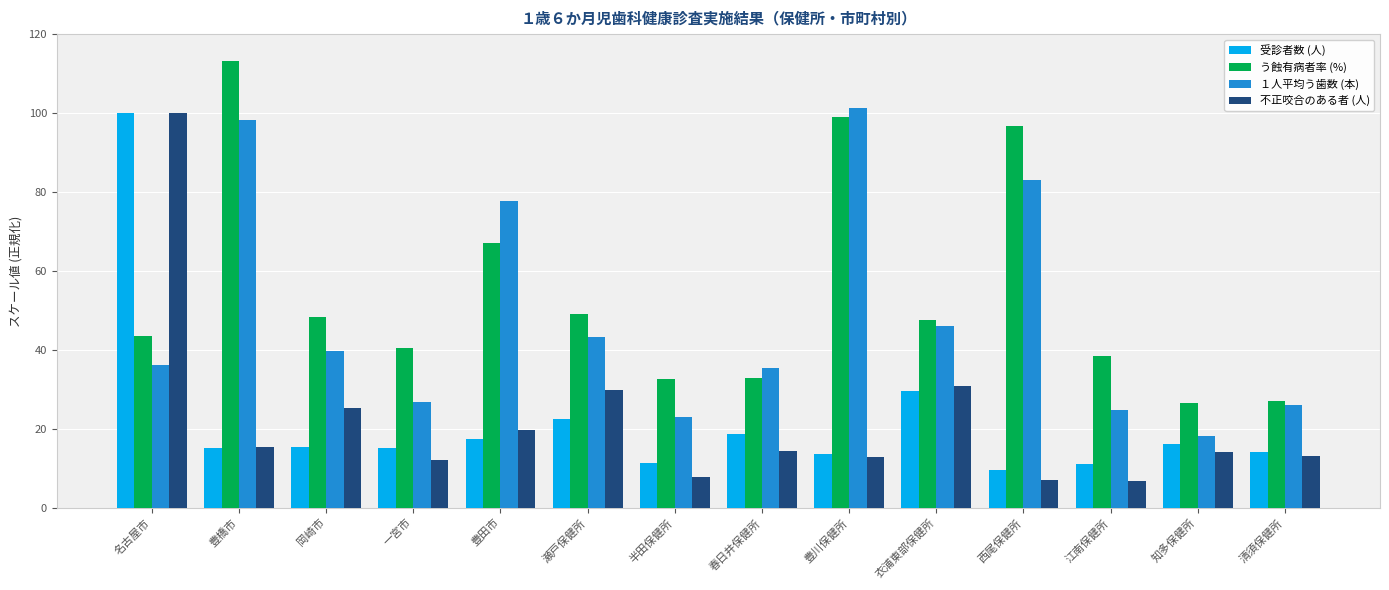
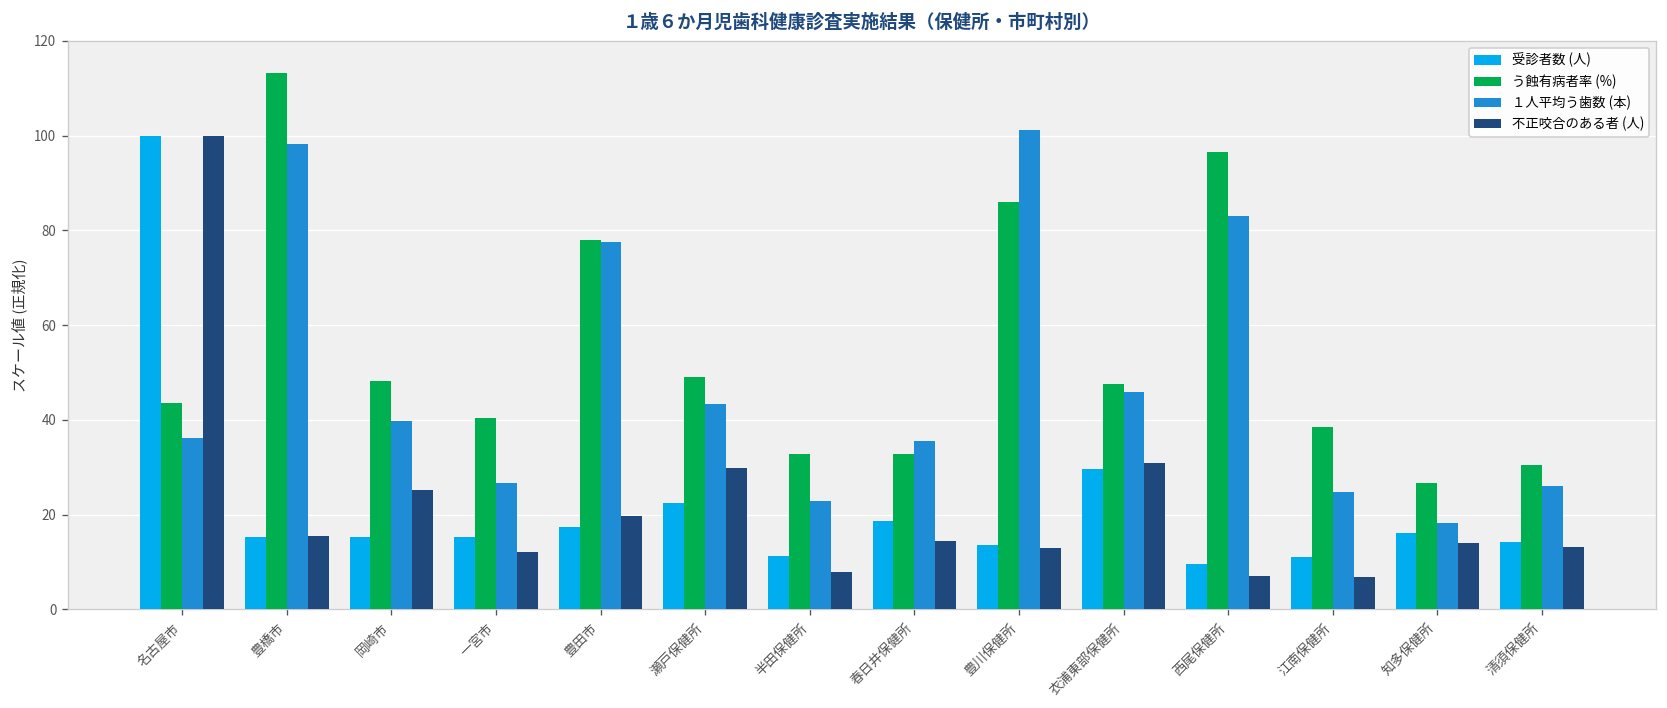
う蝕有病者率 (%), 豊田市: 67 -> 78
う蝕有病者率 (%), 豊川保健所: 99 -> 86
う蝕有病者率 (%), 清須保健所: 27 -> 30
